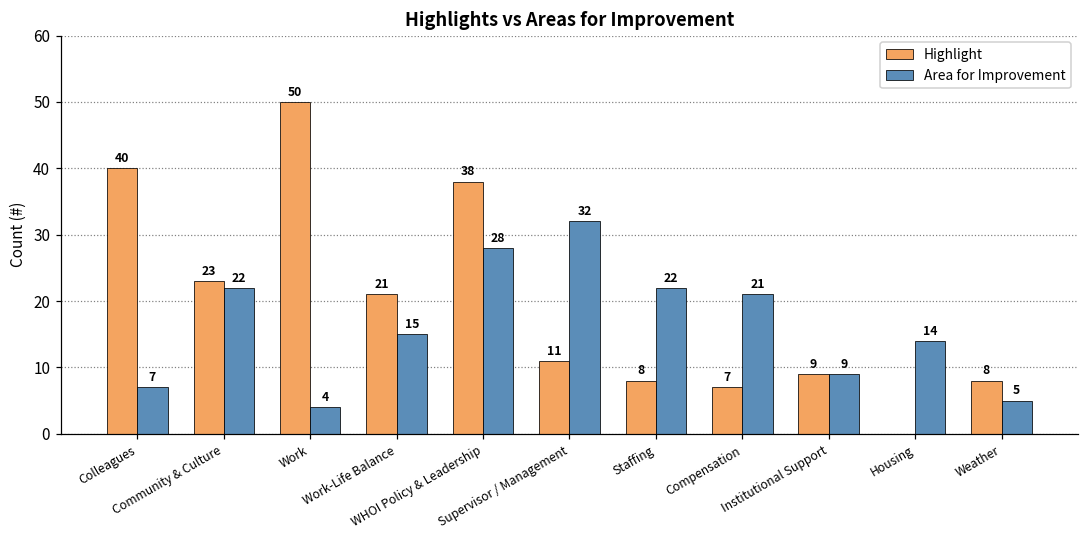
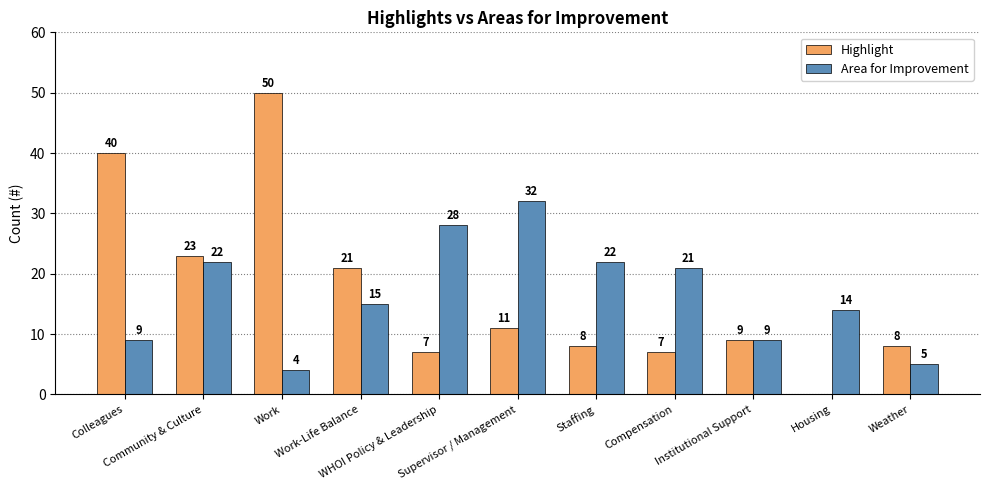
Area for Improvement, Colleagues: 7 -> 9
Highlight, WHOI Policy & Leadership: 38 -> 7
